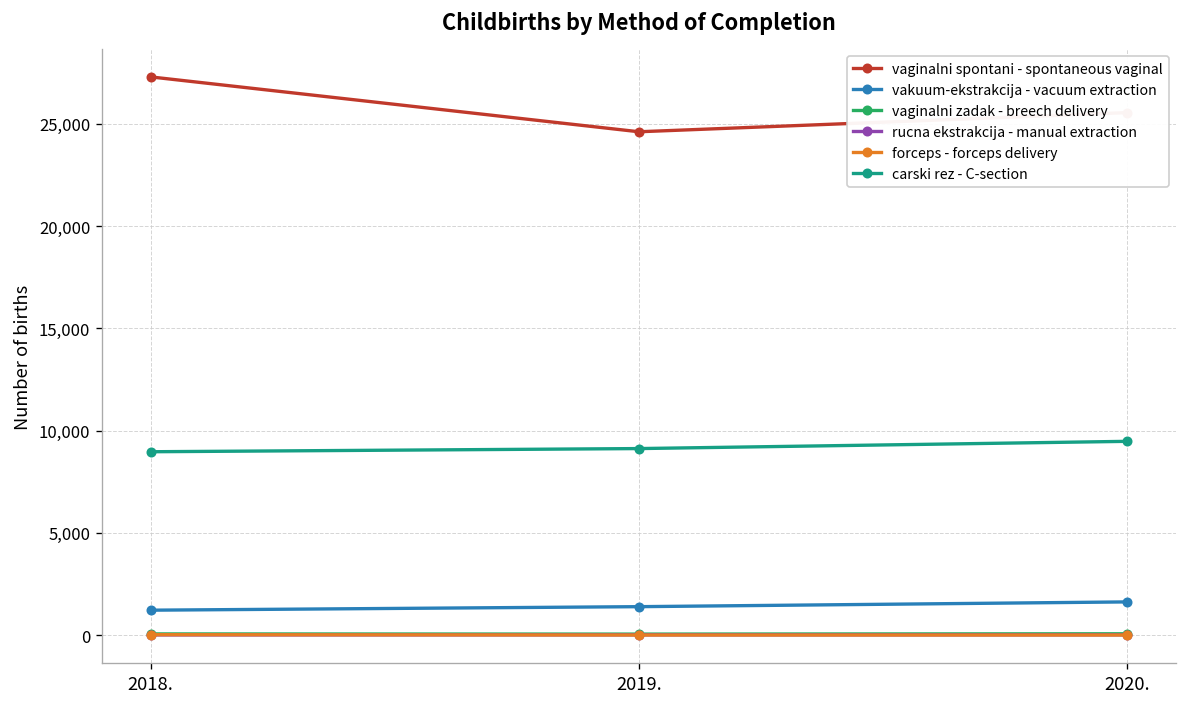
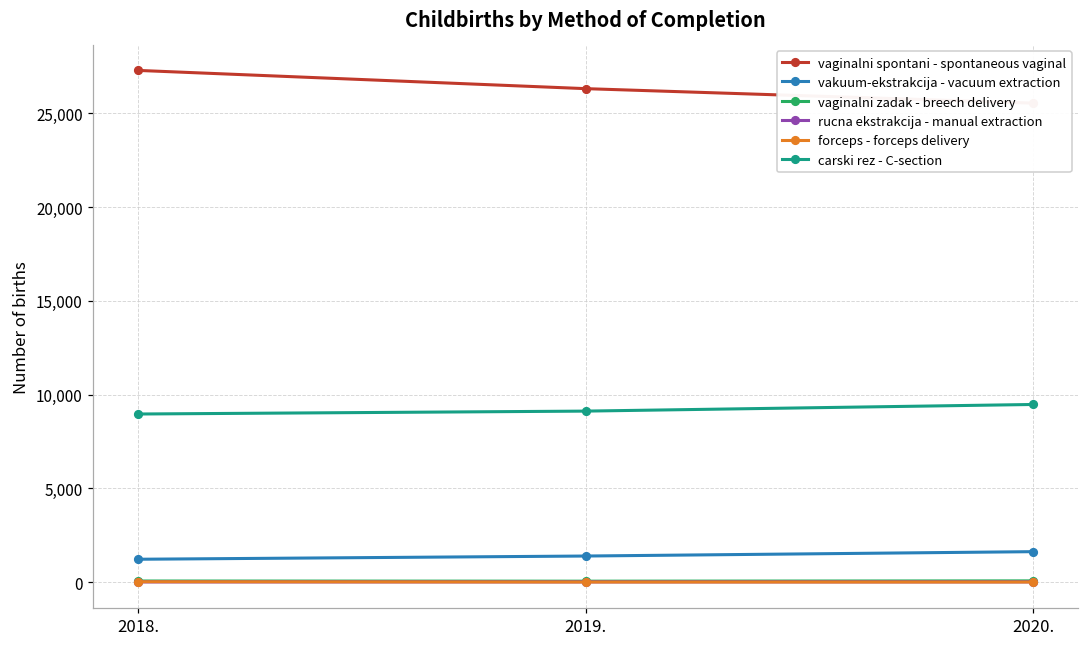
vaginalni spontani - spontaneous vaginal, 2019.: 24,600 -> 26,300
